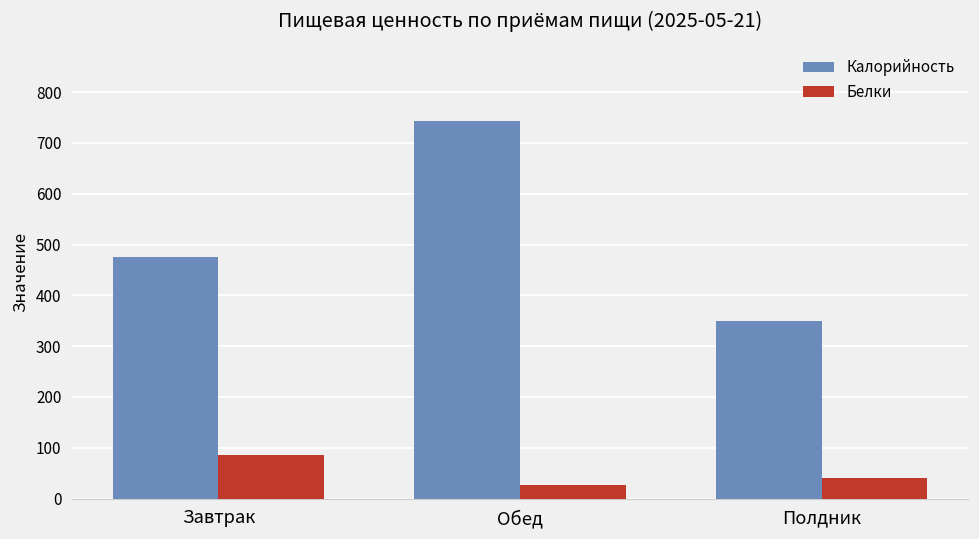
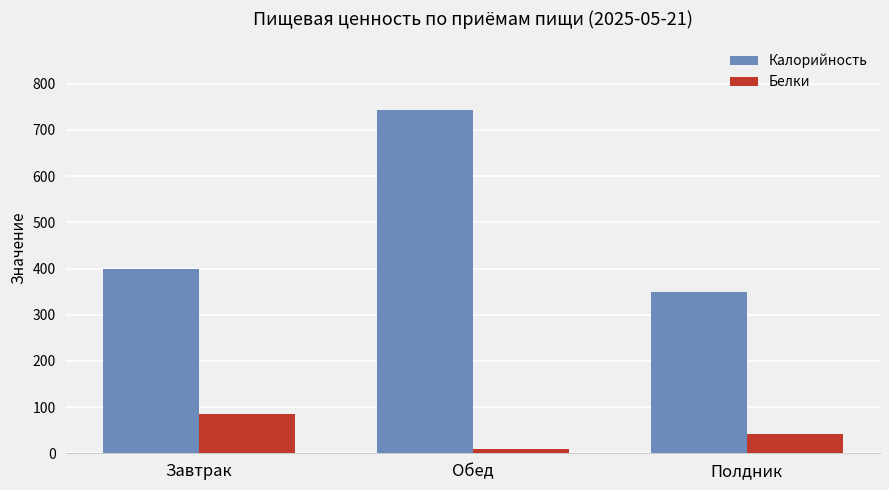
Калорийность, Завтрак: 480 -> 400
Белки, Обед: 30 -> 10
